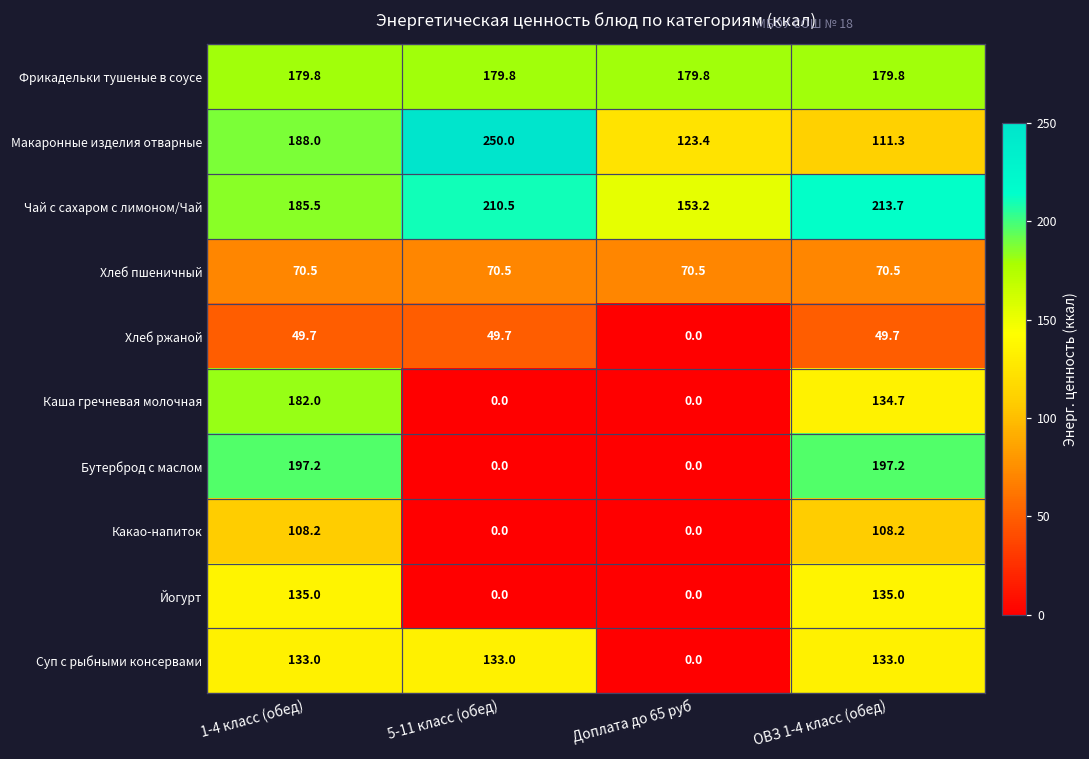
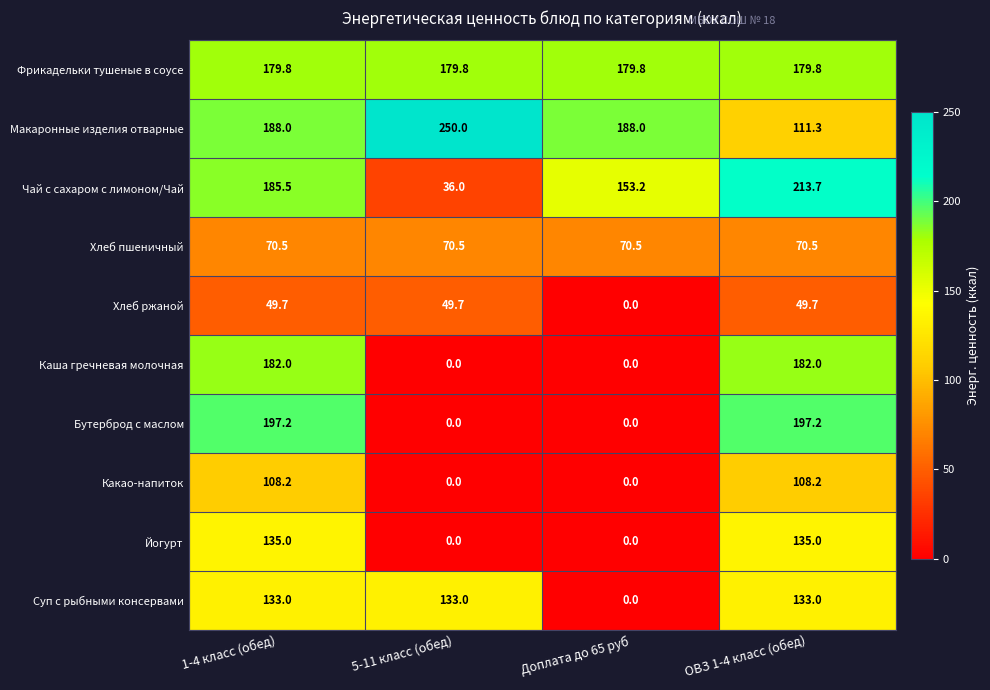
Макаронные изделия отварные, Доплата до 65 руб: 123.4 -> 188.0
Чай с сахаром с лимоном/Чай, 5-11 класс (обед): 210.5 -> 36.0
Каша гречневая молочная, ОВЗ 1-4 класс (обед): 134.7 -> 182.0
